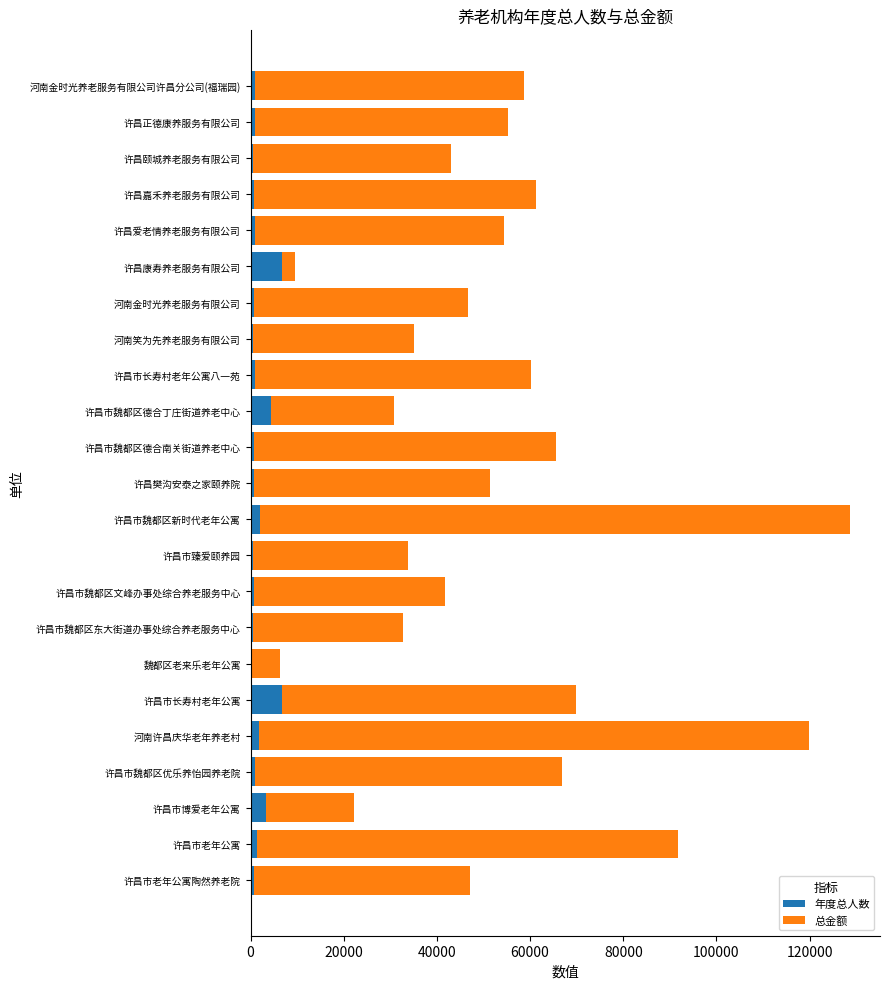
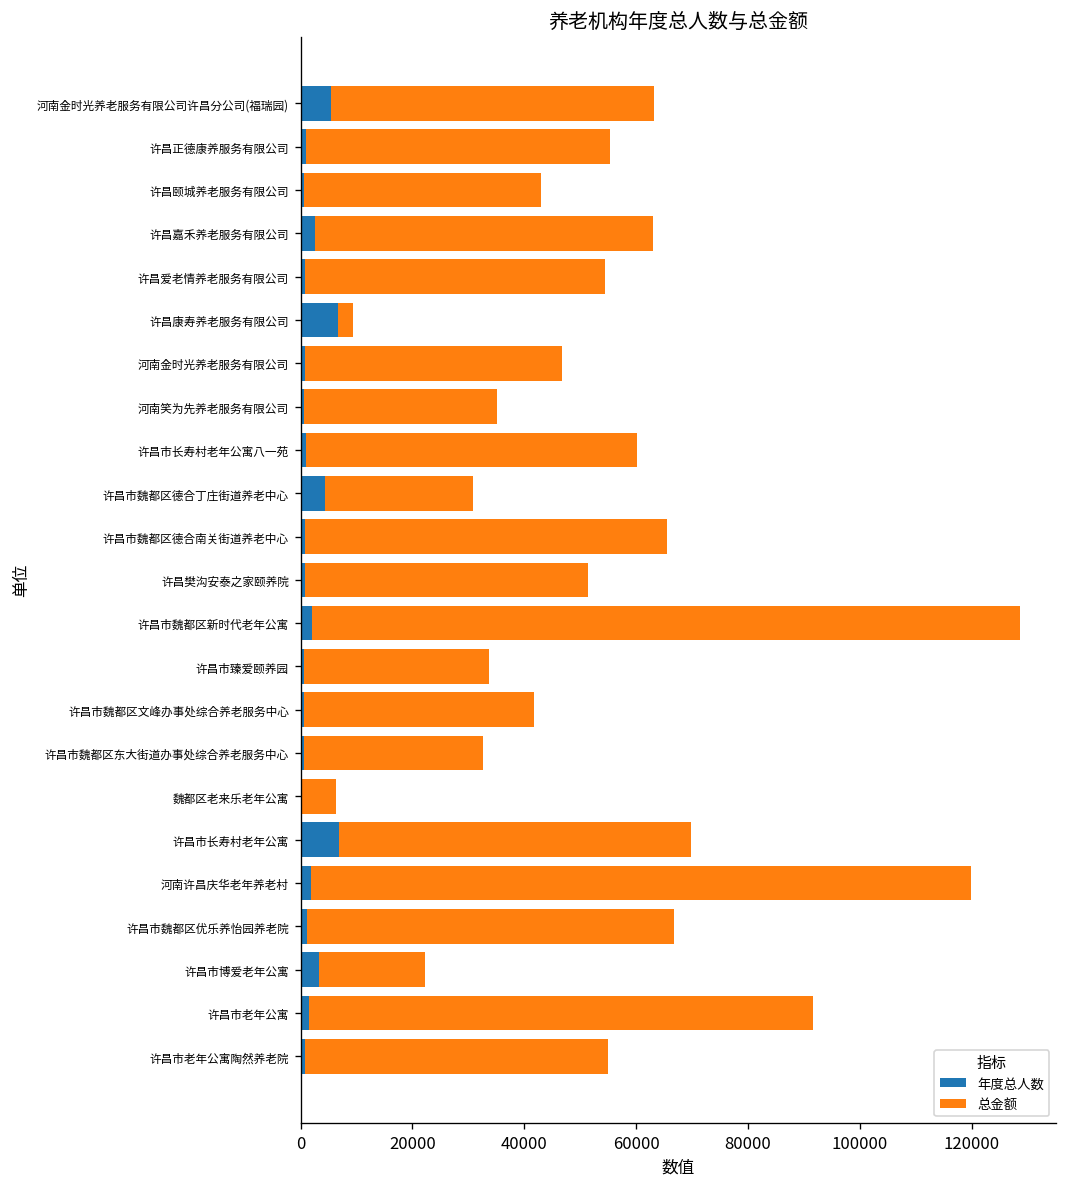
年度总人数, 河南金时光养老服务有限公司许昌分公司(福瑞园): 1000 -> 5000
年度总人数, 许昌嘉禾养老服务有限公司: 1000 -> 2000
总金额, 许昌市老年公寓陶然养老院: 46000 -> 54000
